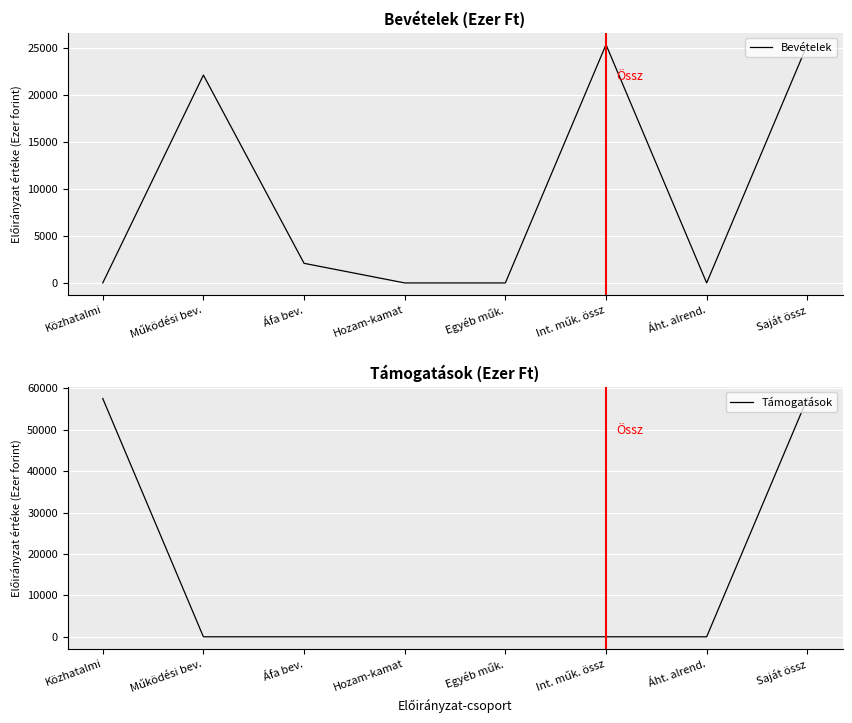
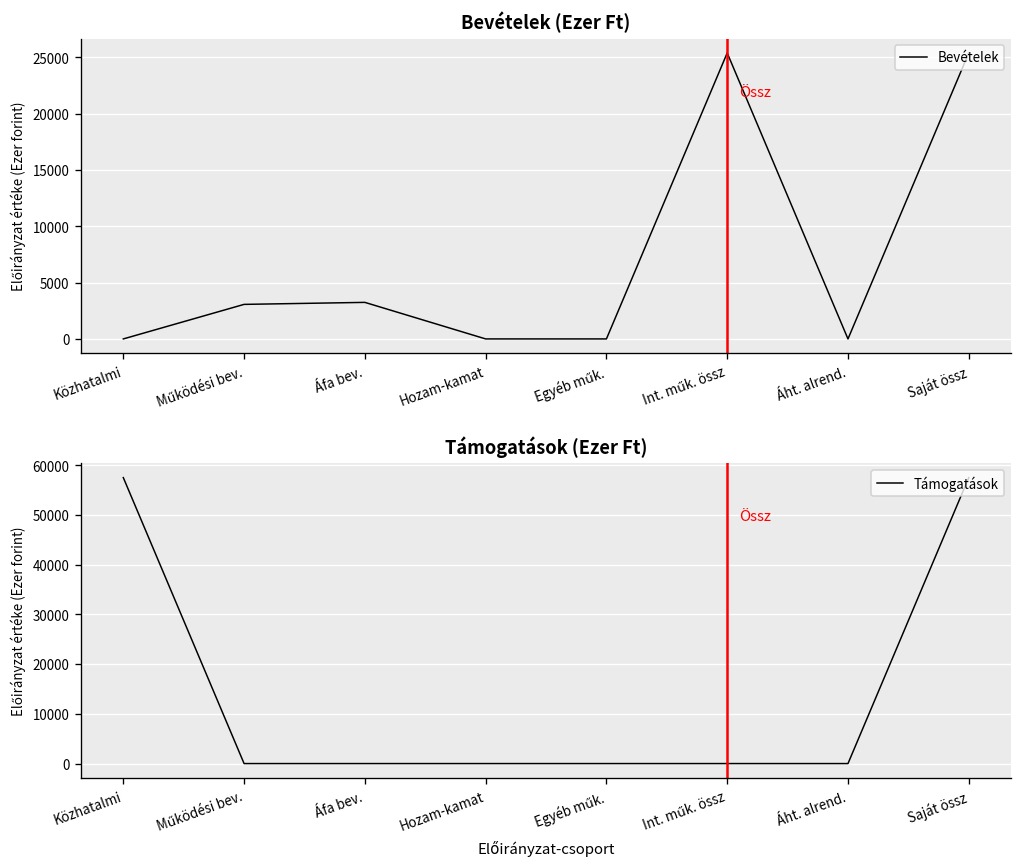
Bevételek (Ezer Ft), Működési bev.: 22000 -> 3000
Bevételek (Ezer Ft), Áfa bev.: 2000 -> 3000
